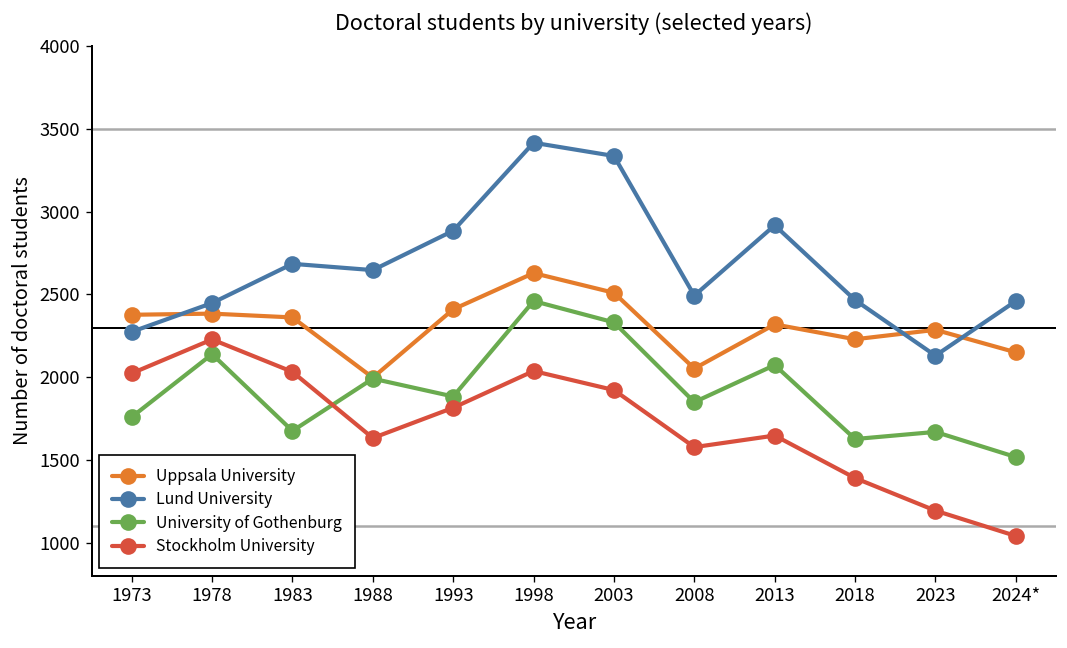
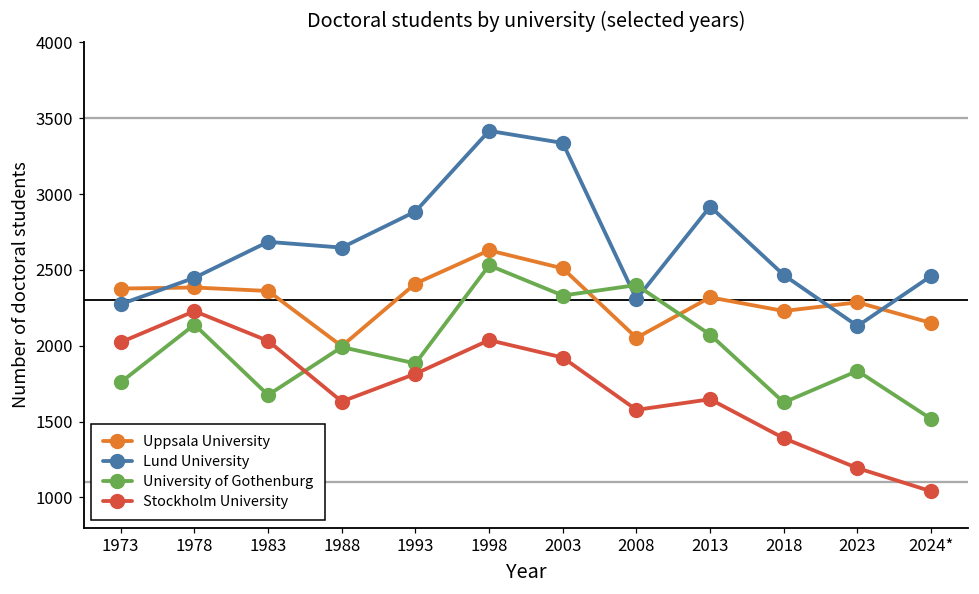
University of Gothenburg, 1998: 2460 -> 2530
Lund University, 2008: 2490 -> 2310
University of Gothenburg, 2008: 1850 -> 2400
University of Gothenburg, 2023: 1670 -> 1830
